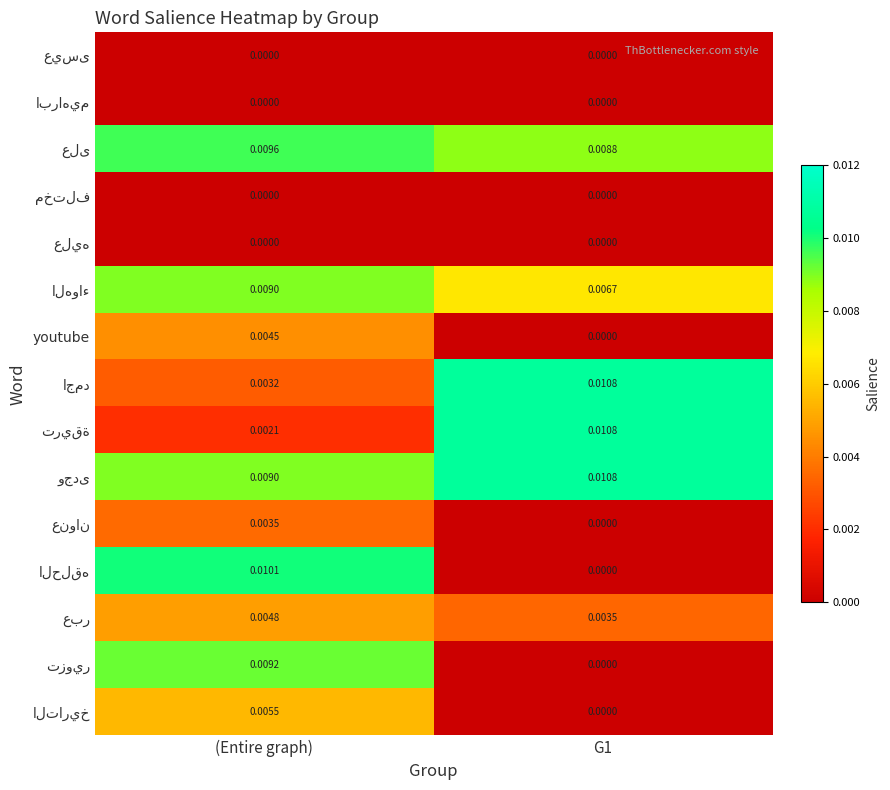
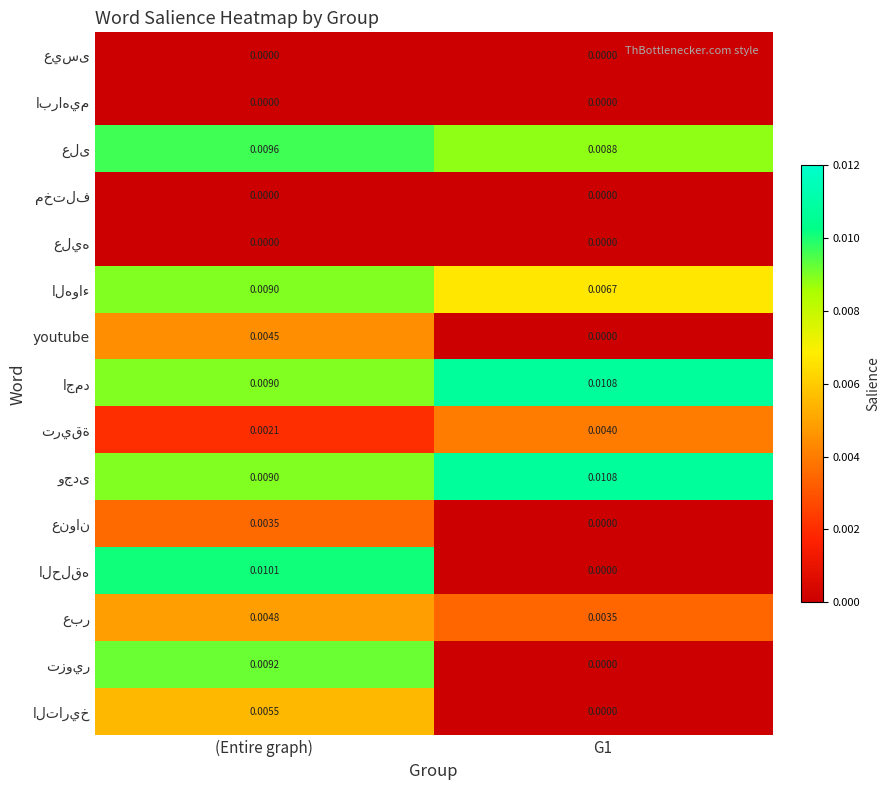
اجمد, (Entire graph): 0.0032 -> 0.0090
تريقة, G1: 0.0108 -> 0.0040
